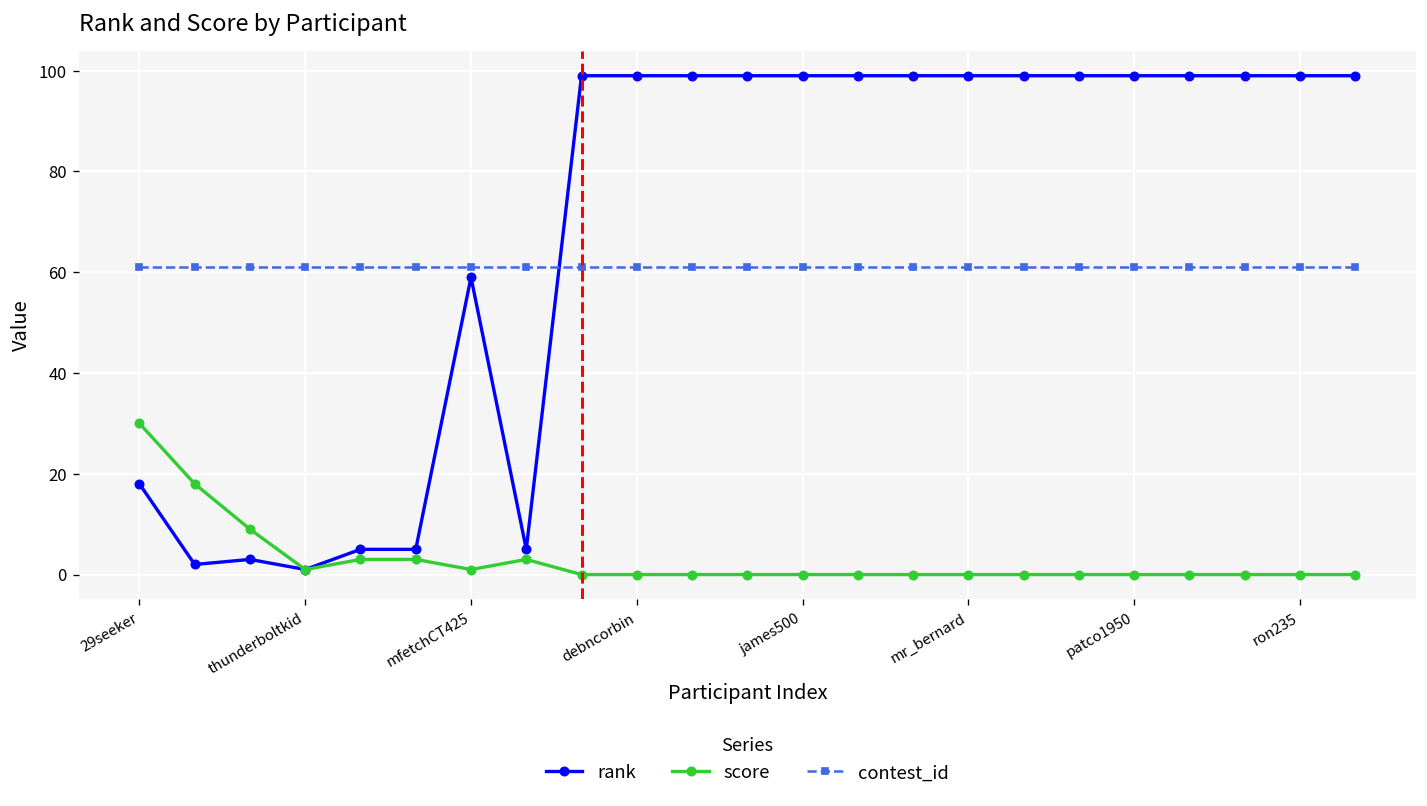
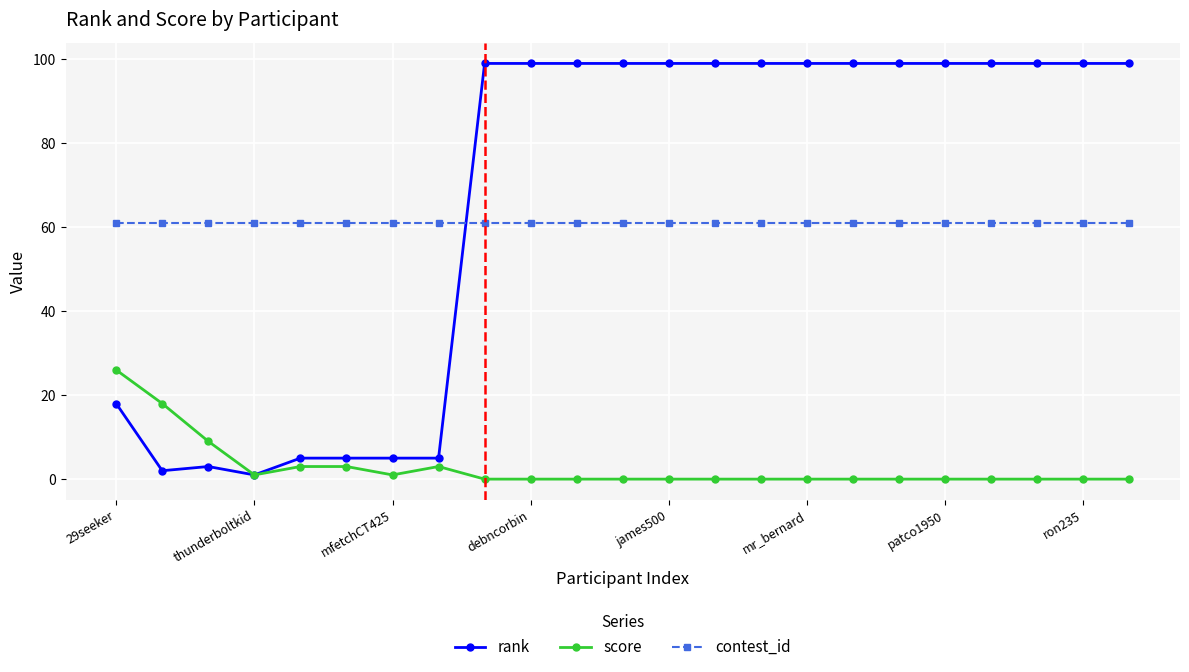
score, 29seeker: 30 -> 26
rank, mfetchCT425: 59 -> 5
